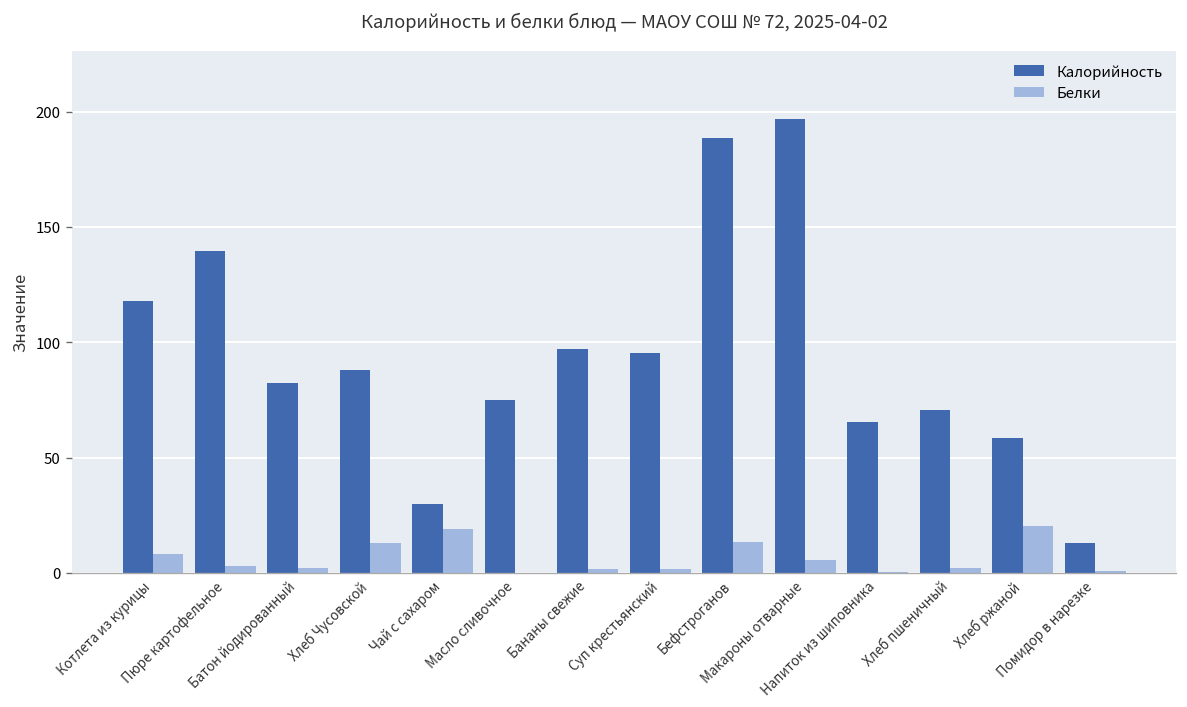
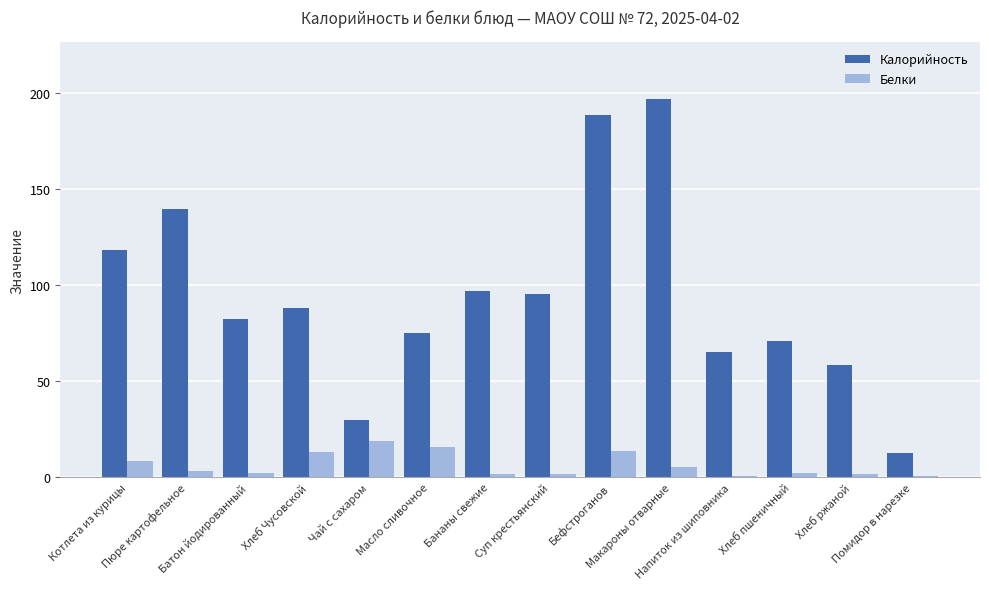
Белки, Масло сливочное: 0 -> 16
Белки, Хлеб ржаной: 20 -> 2
